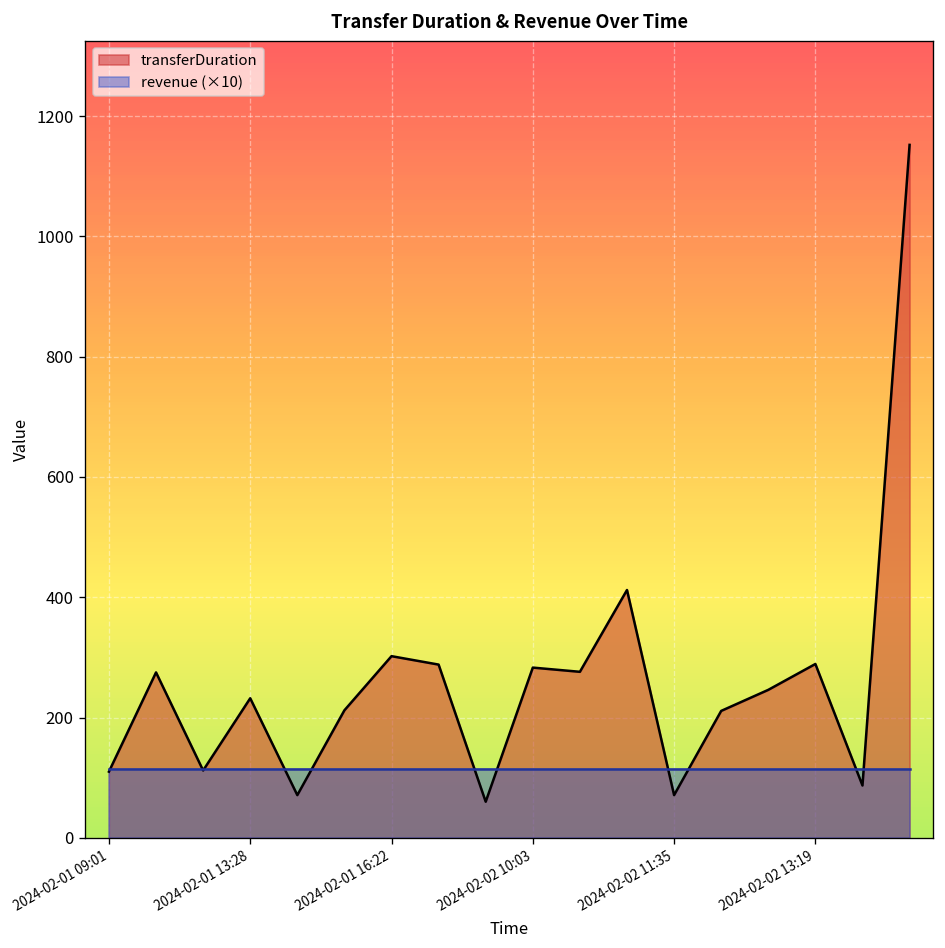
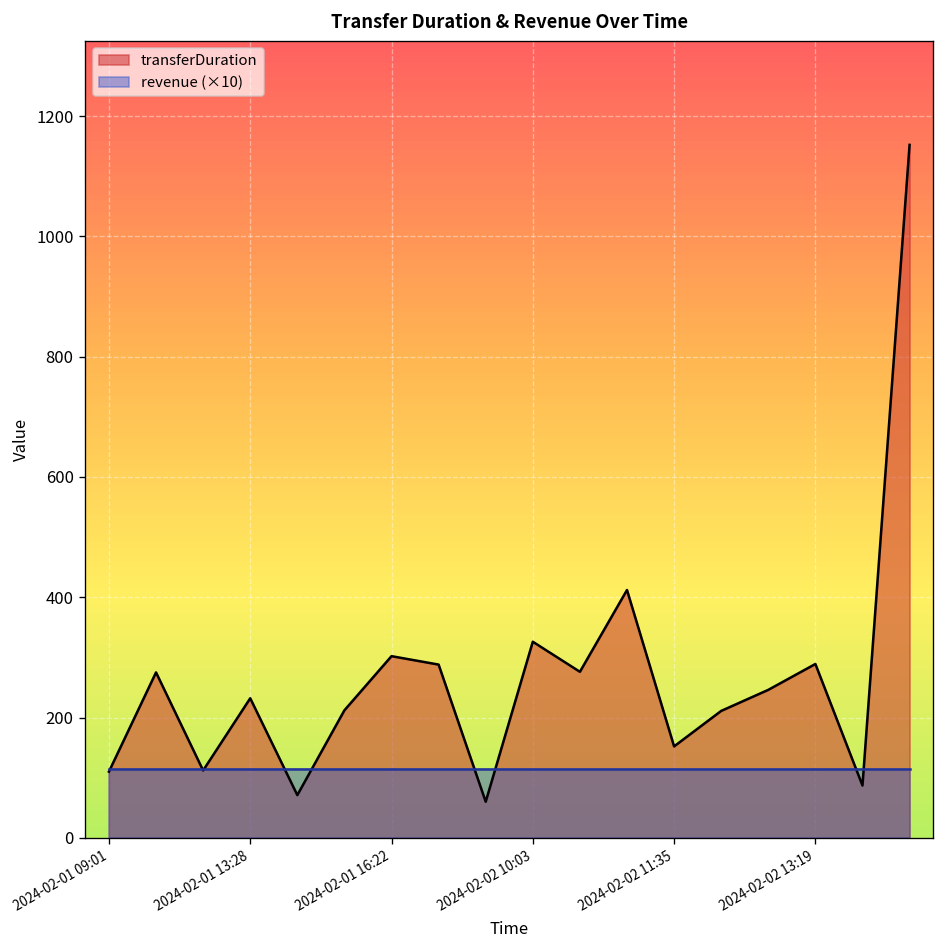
transferDuration, 2024-02-02 10:03: 280 -> 330
transferDuration, 2024-02-02 11:35: 70 -> 150
